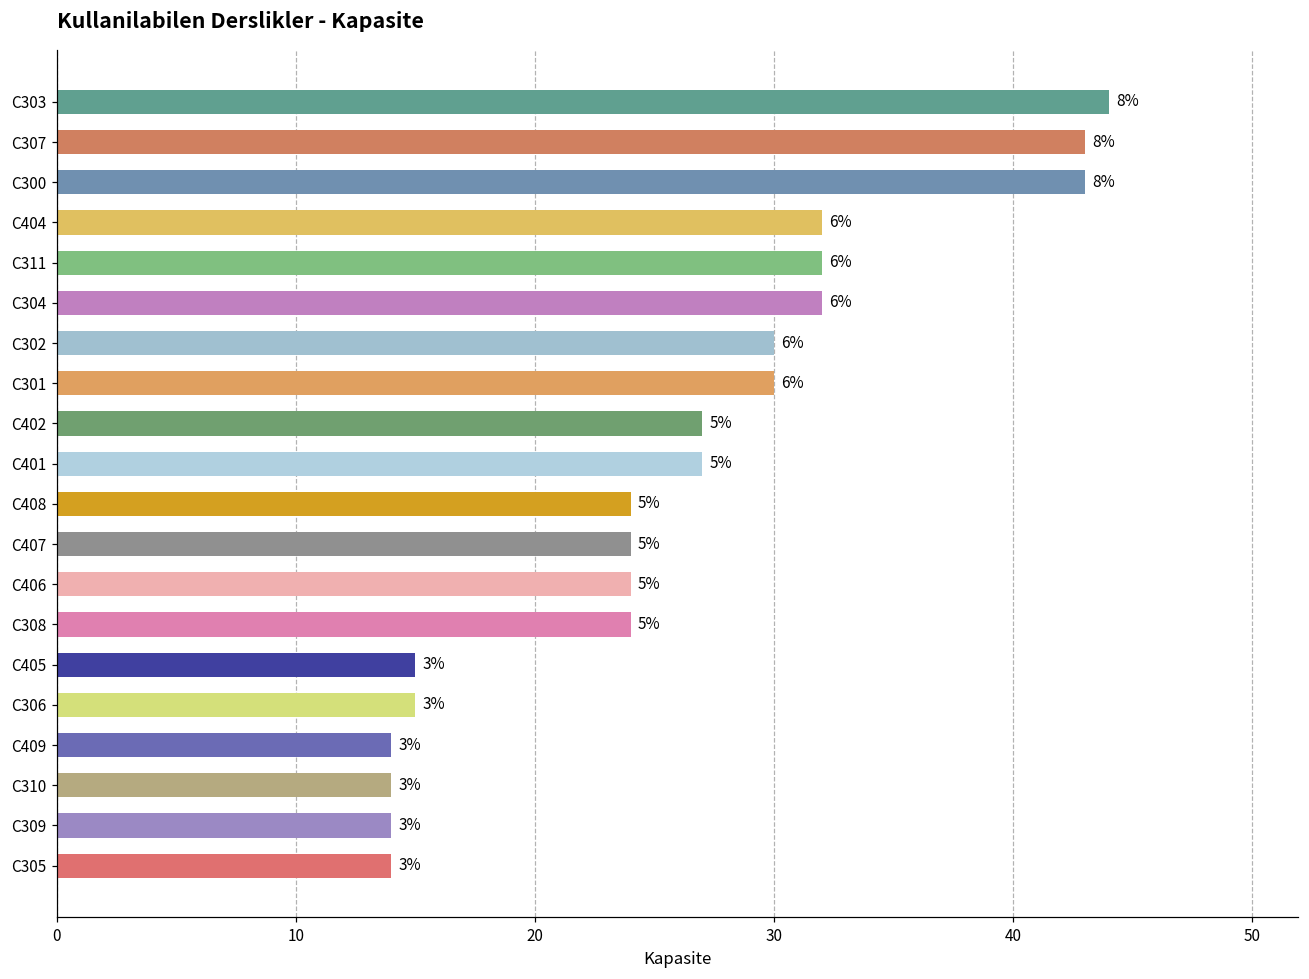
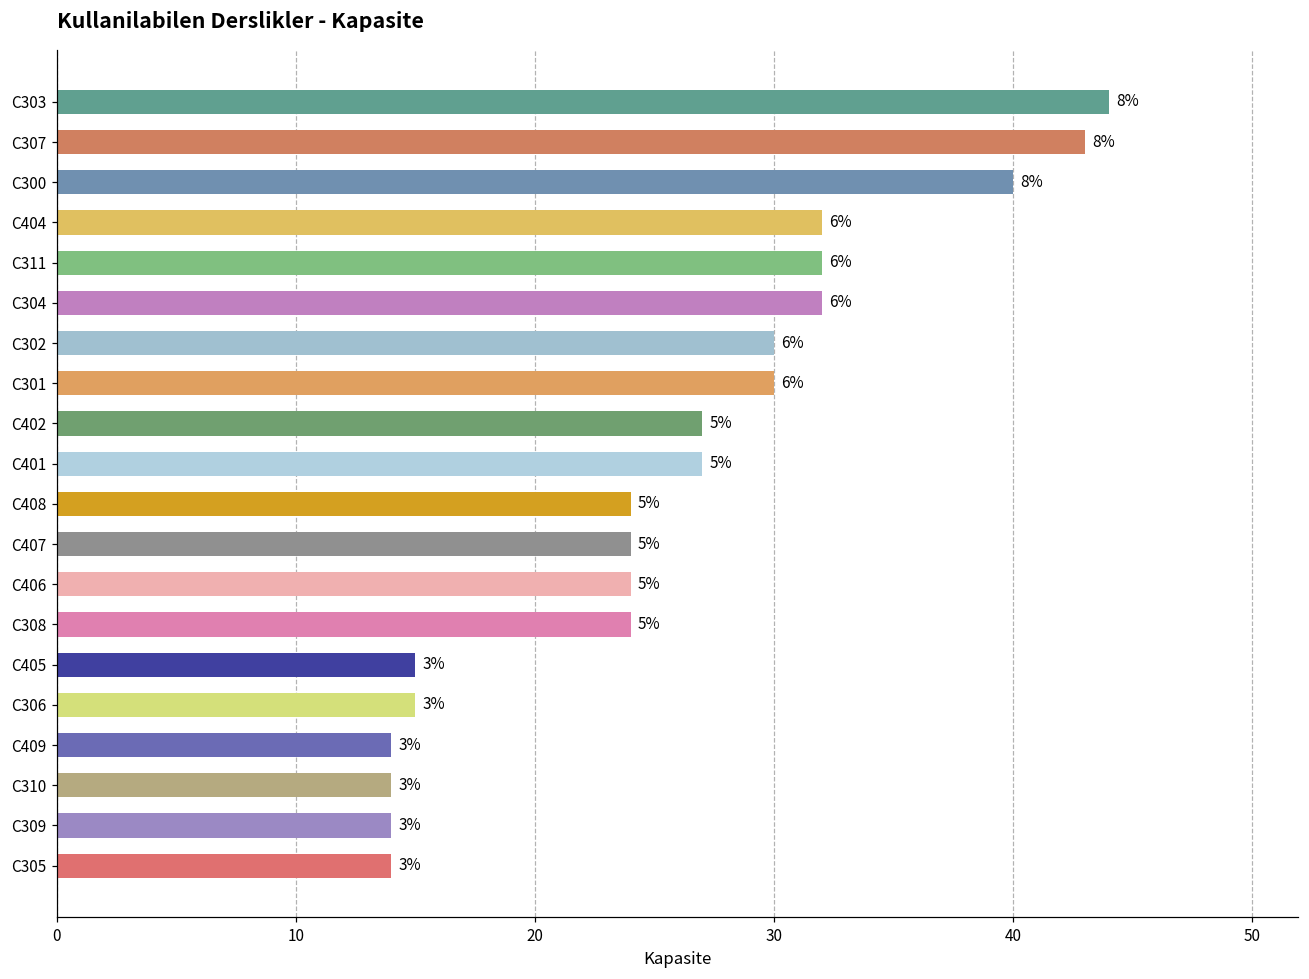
C300: 43 -> 40
